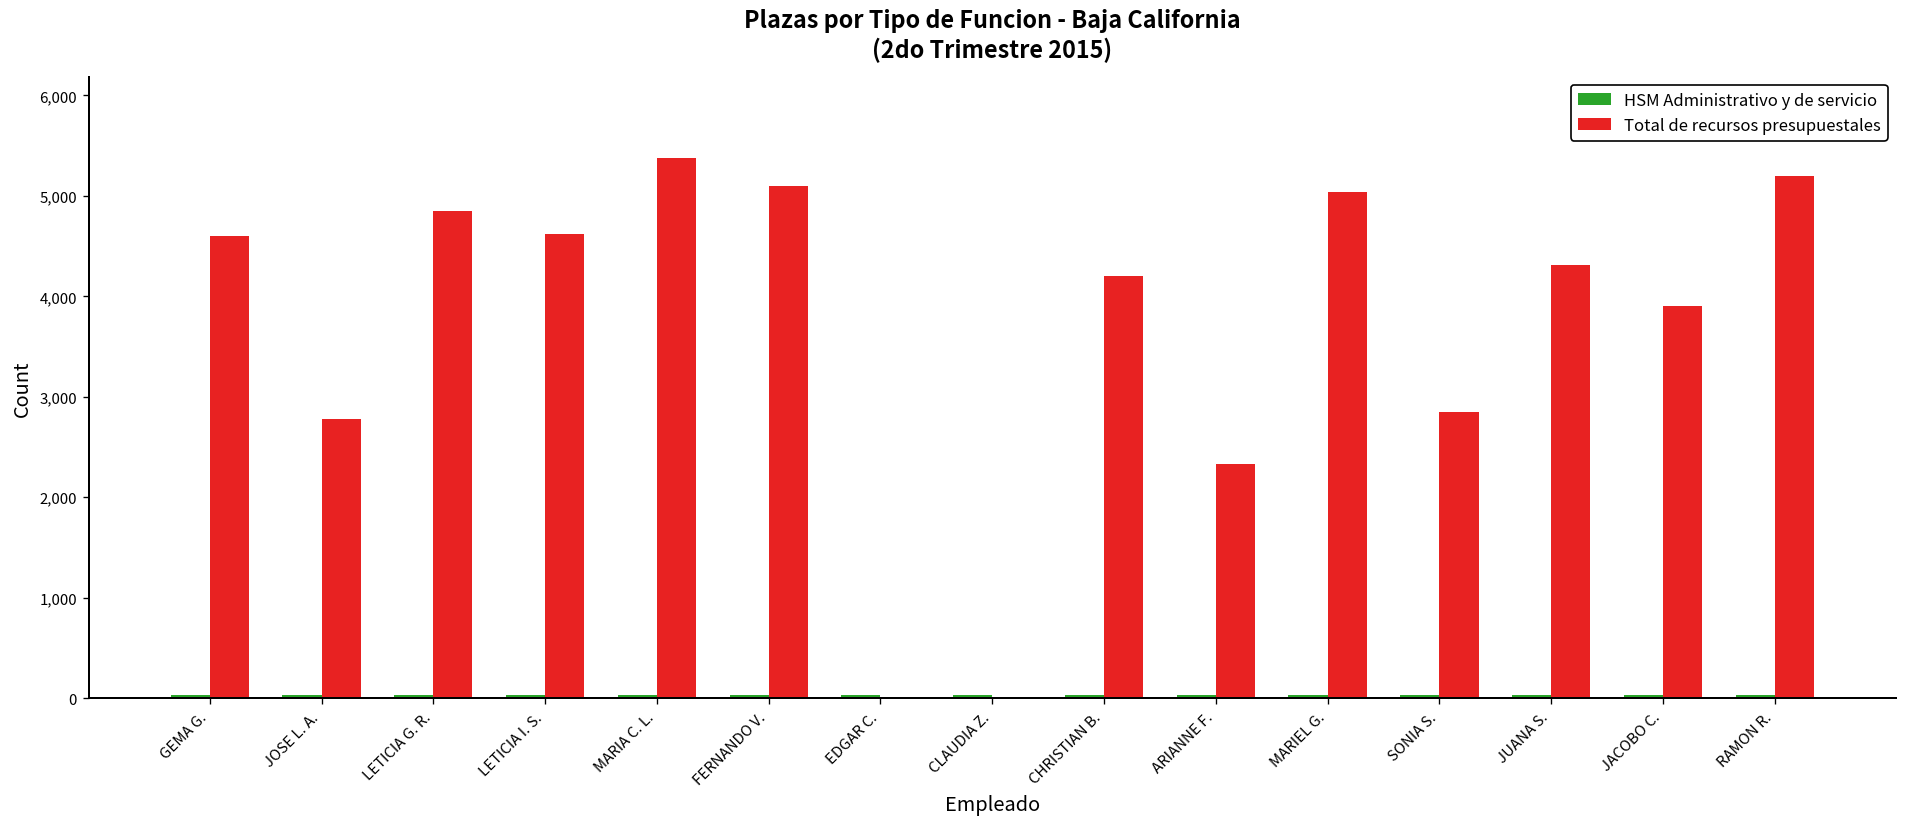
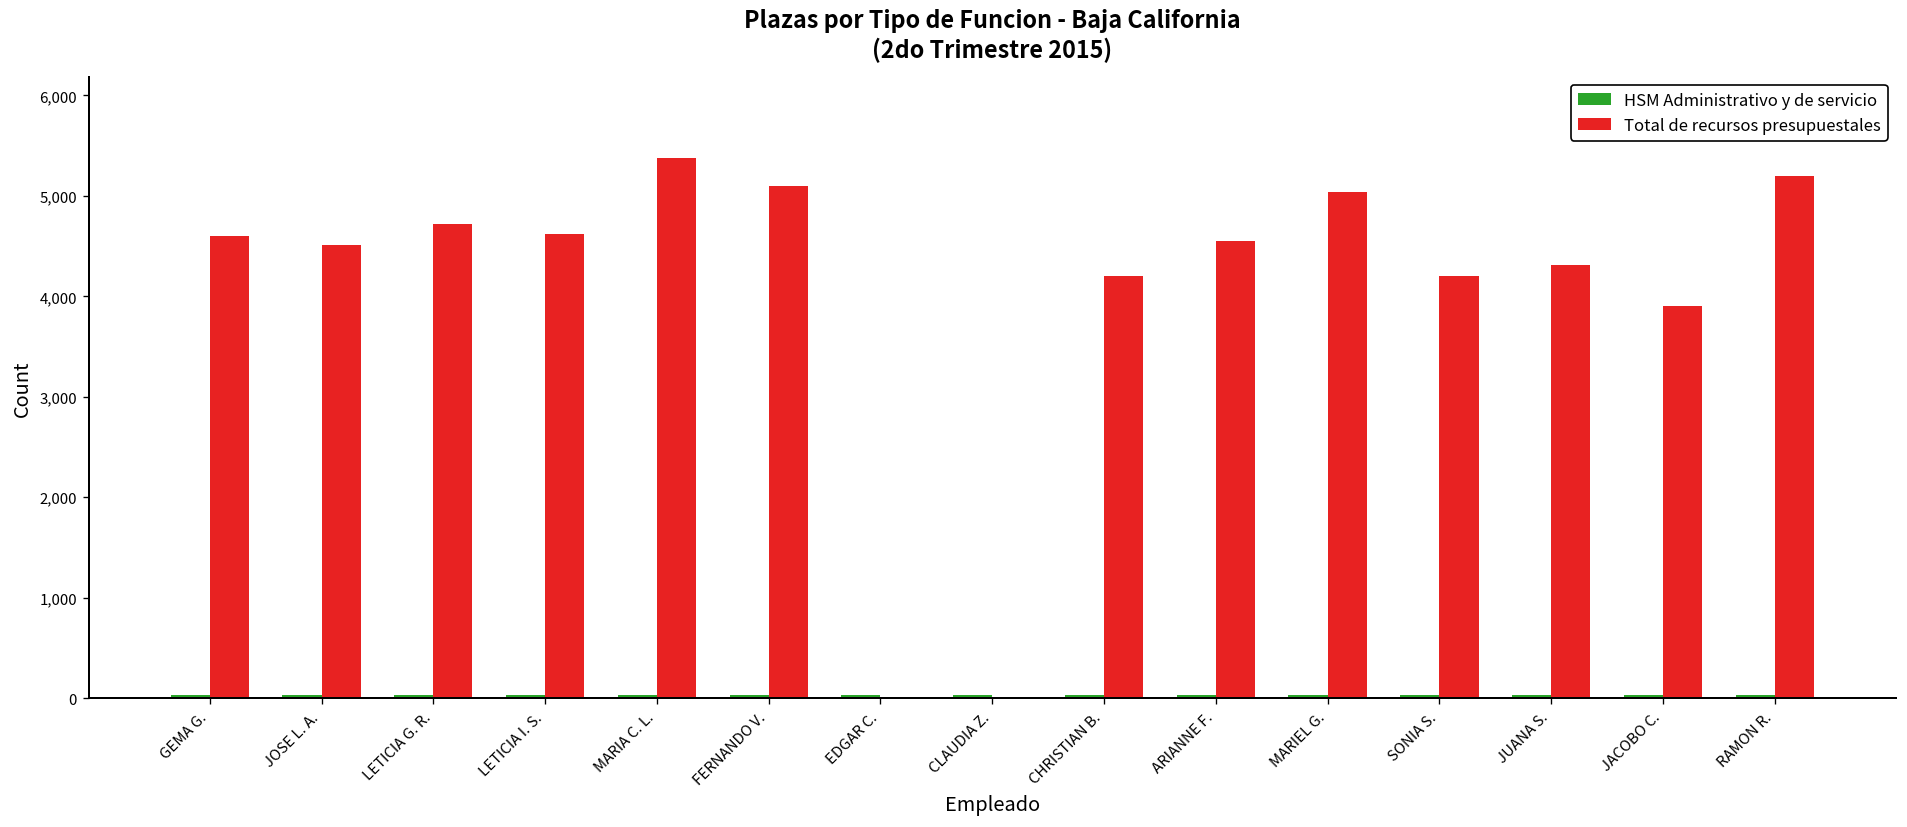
Total de recursos presupuestales, JOSE L. A.: 2,800 -> 4,500
Total de recursos presupuestales, LETICIA G. R.: 4,800 -> 4,700
Total de recursos presupuestales, ARIANNE F.: 2,300 -> 4,600
Total de recursos presupuestales, SONIA S.: 2,800 -> 4,200
